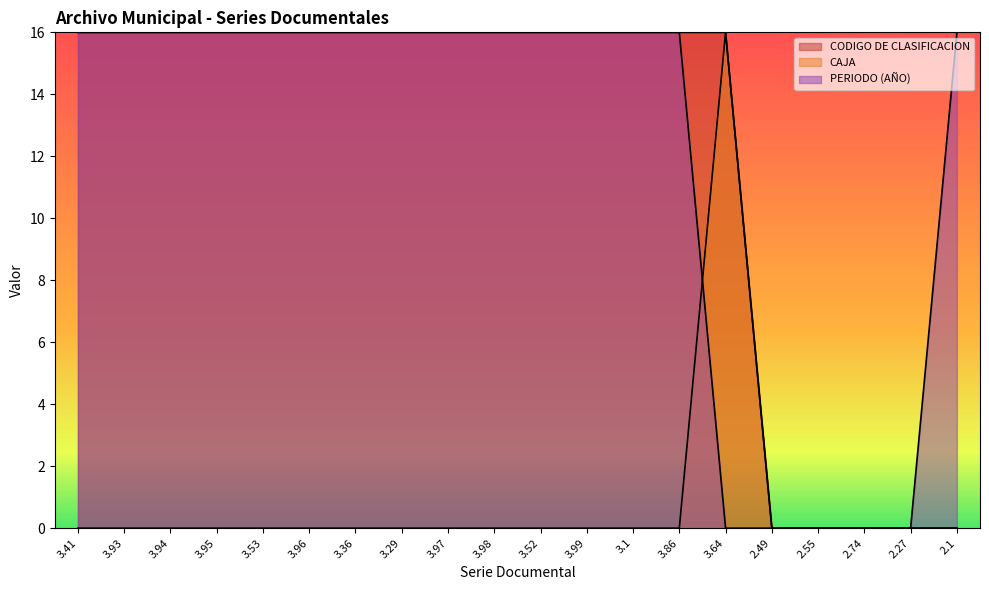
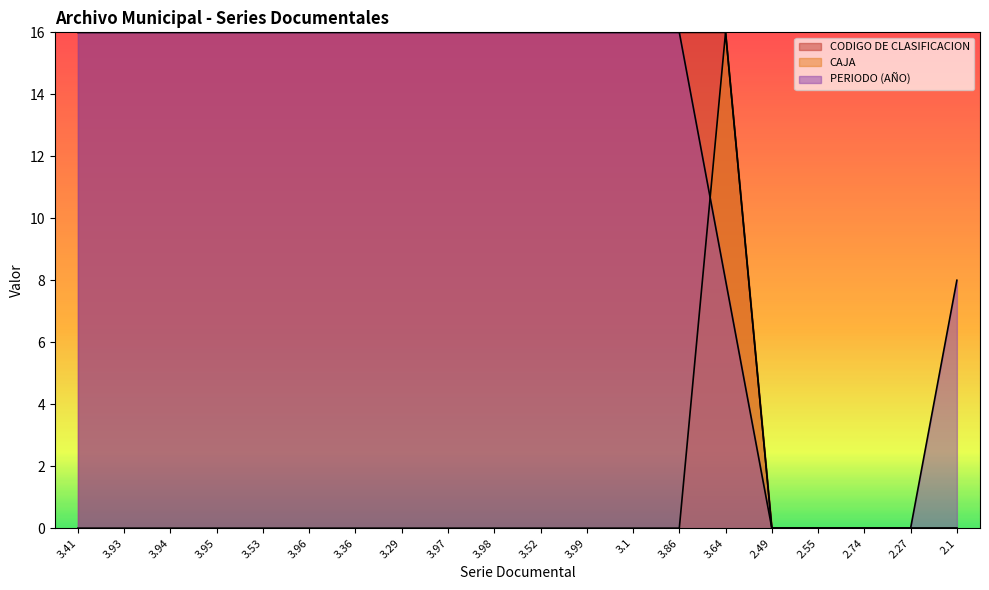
PERIODO (AÑO), 3.64: 0.0 -> 8.0
PERIODO (AÑO), 2.1: 16.0 -> 8.0
